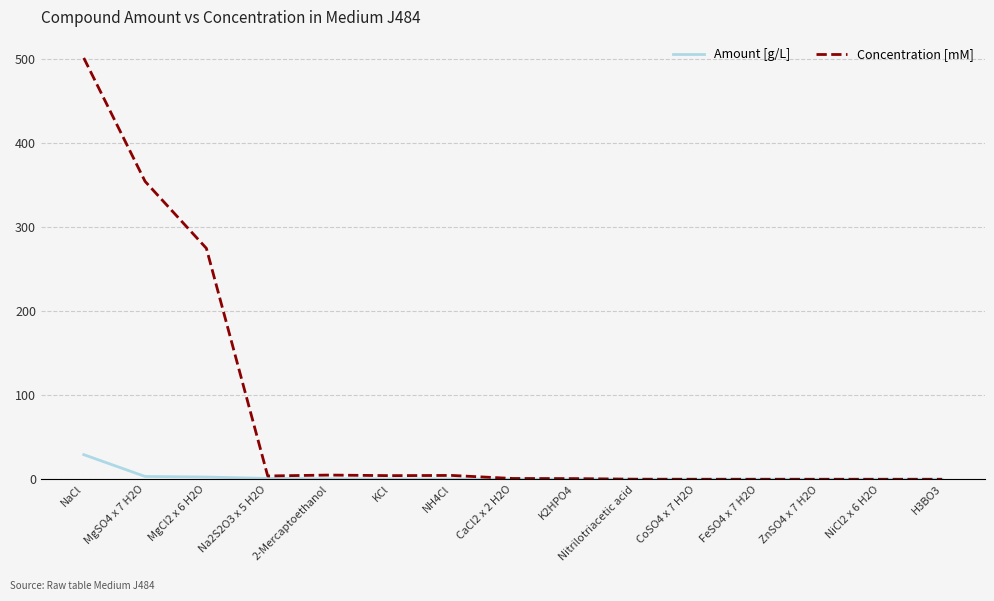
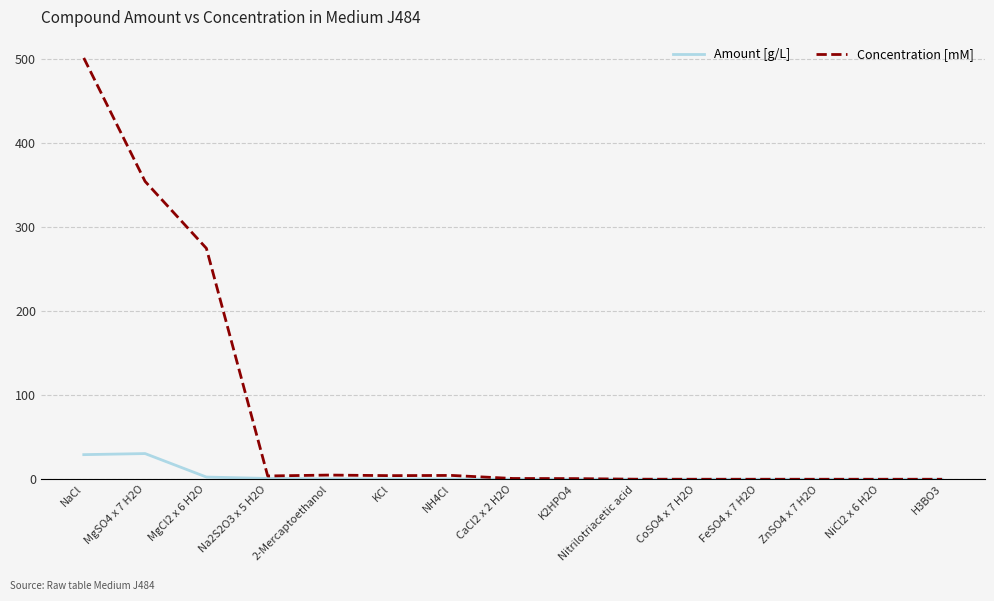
Amount [g/L], MgSO4 x 7 H2O: 0 -> 30
